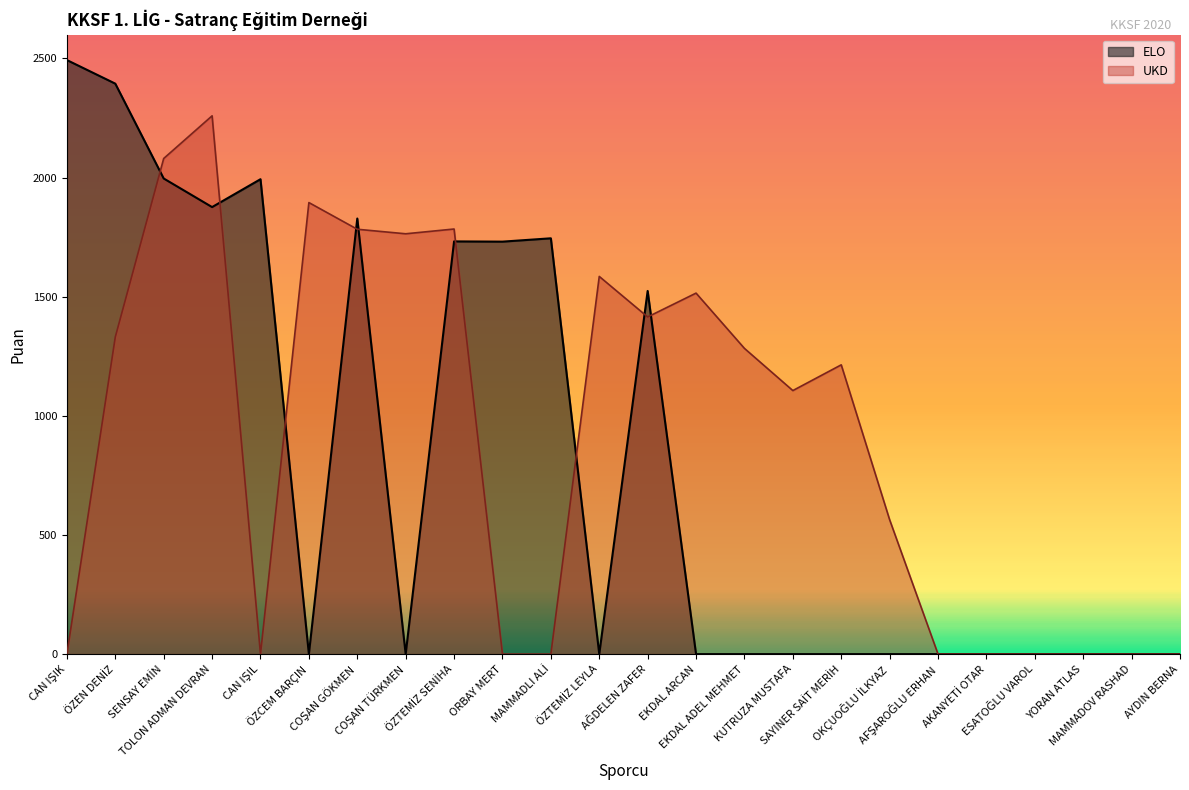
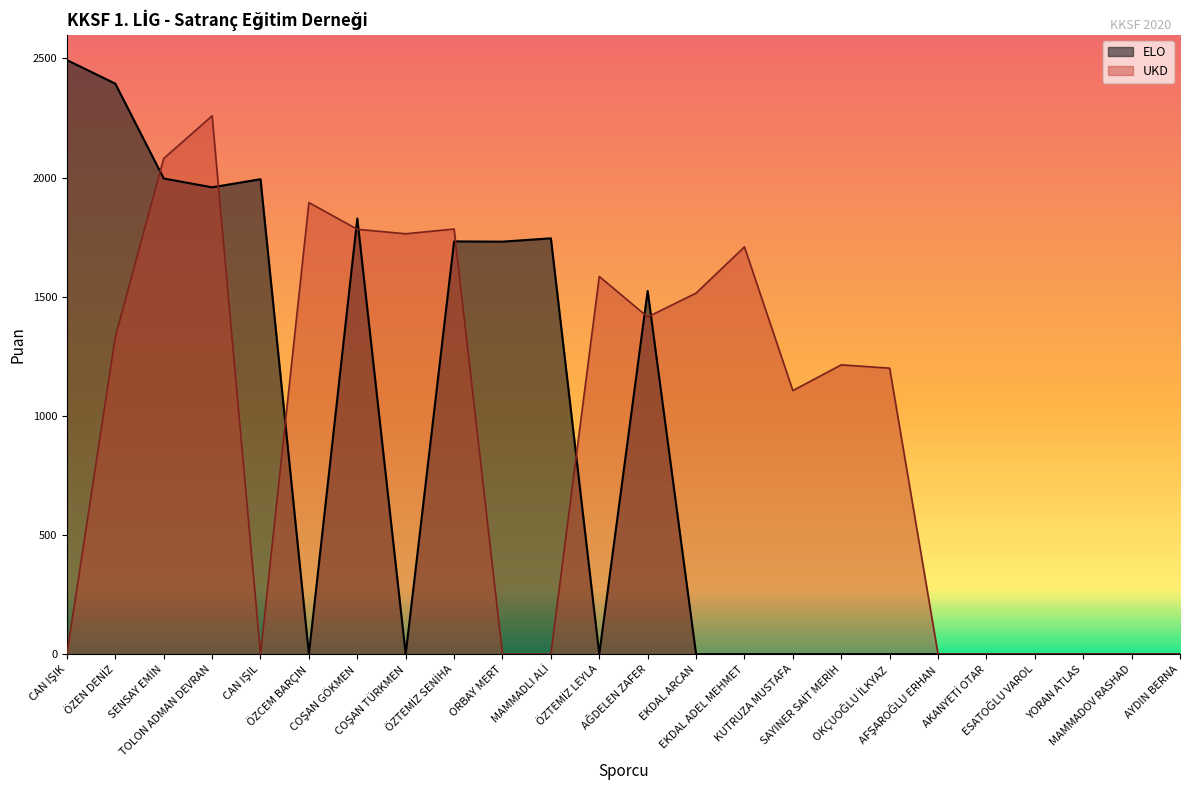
ELO, TOLON ADMAN DEVRAN: 1880 -> 1960
UKD, EKDAL ADEL MEHMET: 1280 -> 1710
UKD, OKÇUOĞLU İLKYAZ: 560 -> 1200
